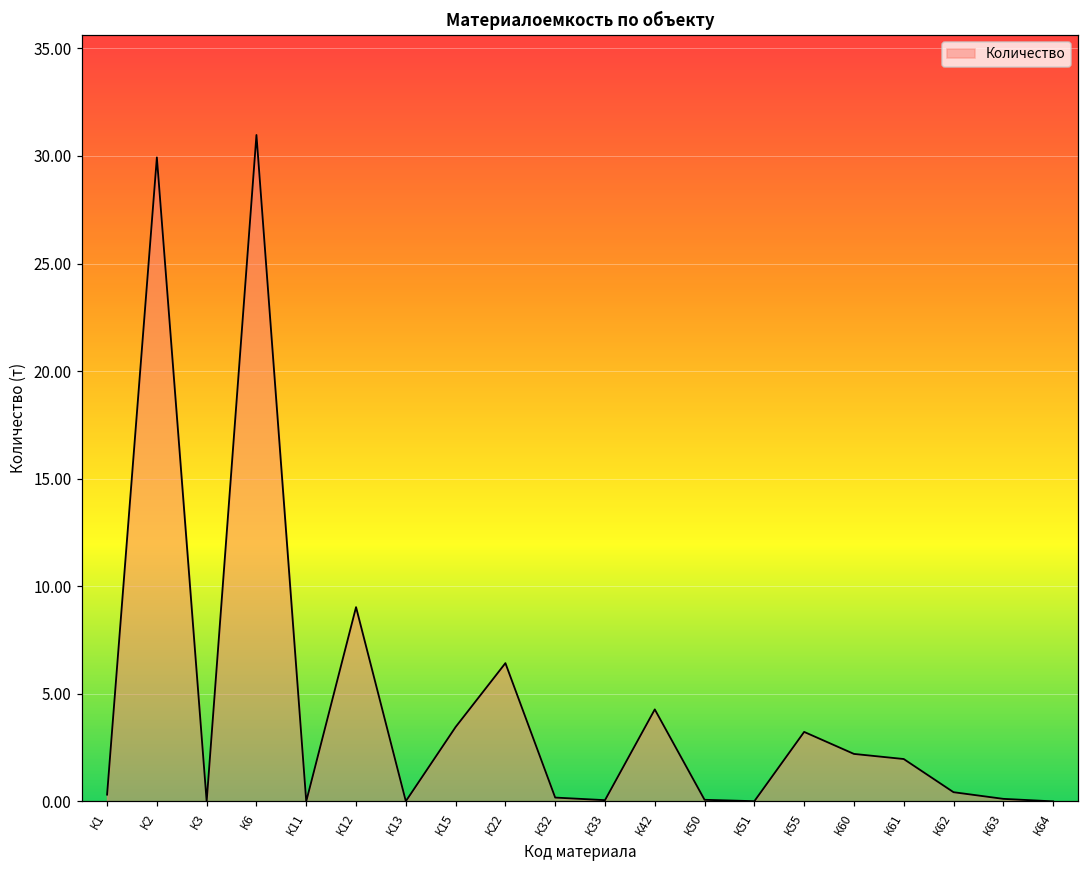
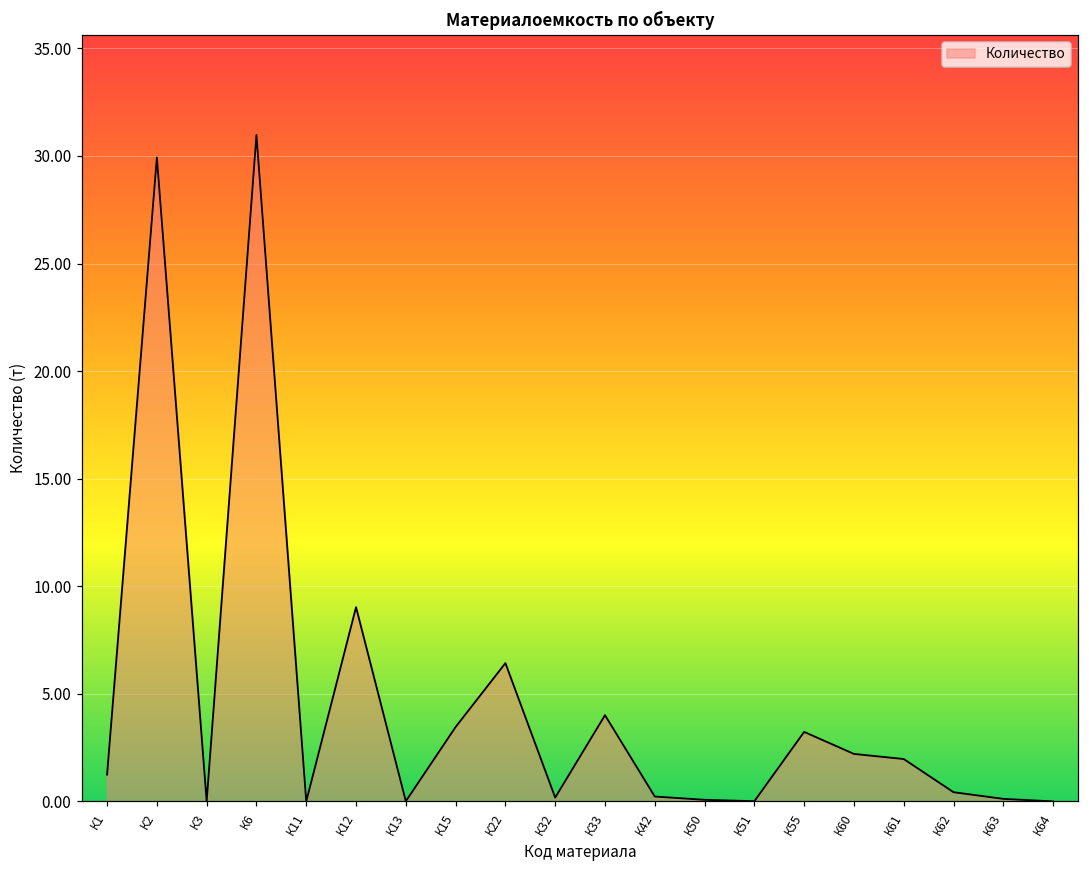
К1: 0.3 -> 1.2
К33: 0.1 -> 4.0
К42: 4.3 -> 0.2
